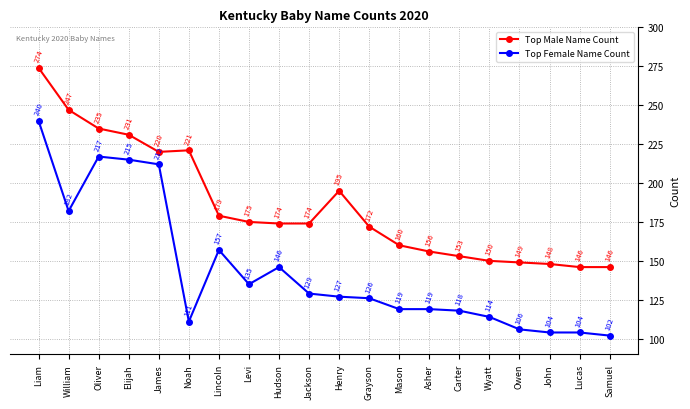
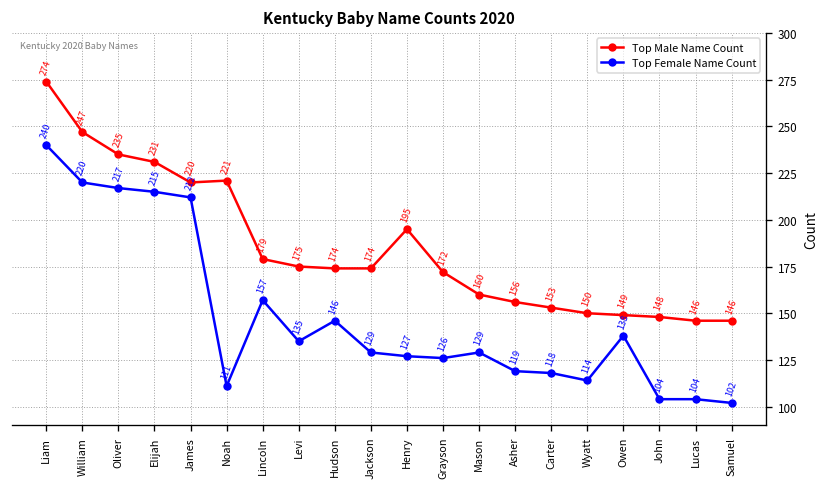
Top Female Name Count, William: 182 -> 220
Top Female Name Count, Mason: 119 -> 129
Top Female Name Count, Owen: 106 -> 138
